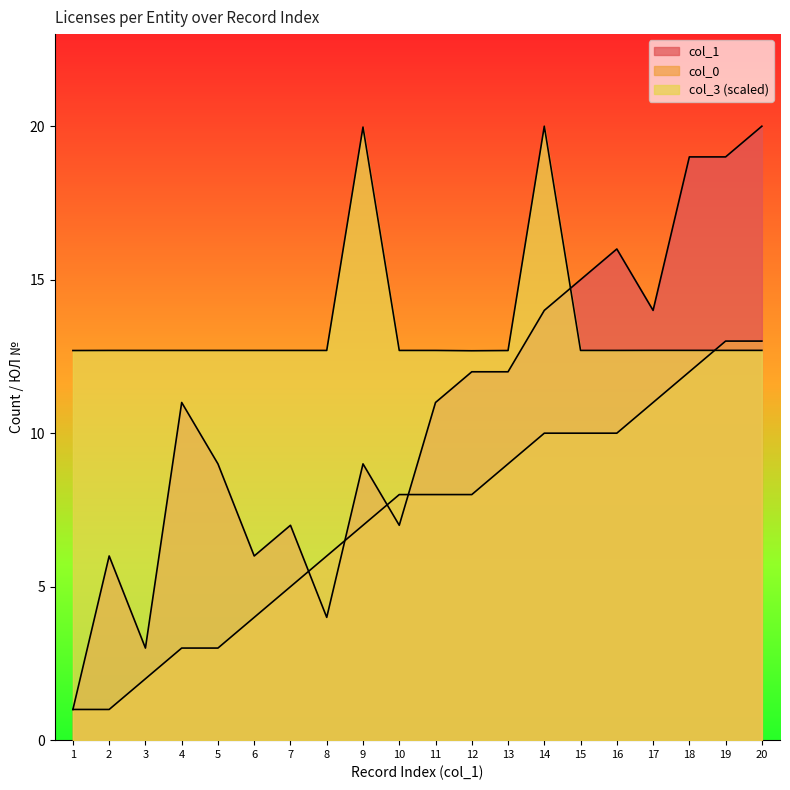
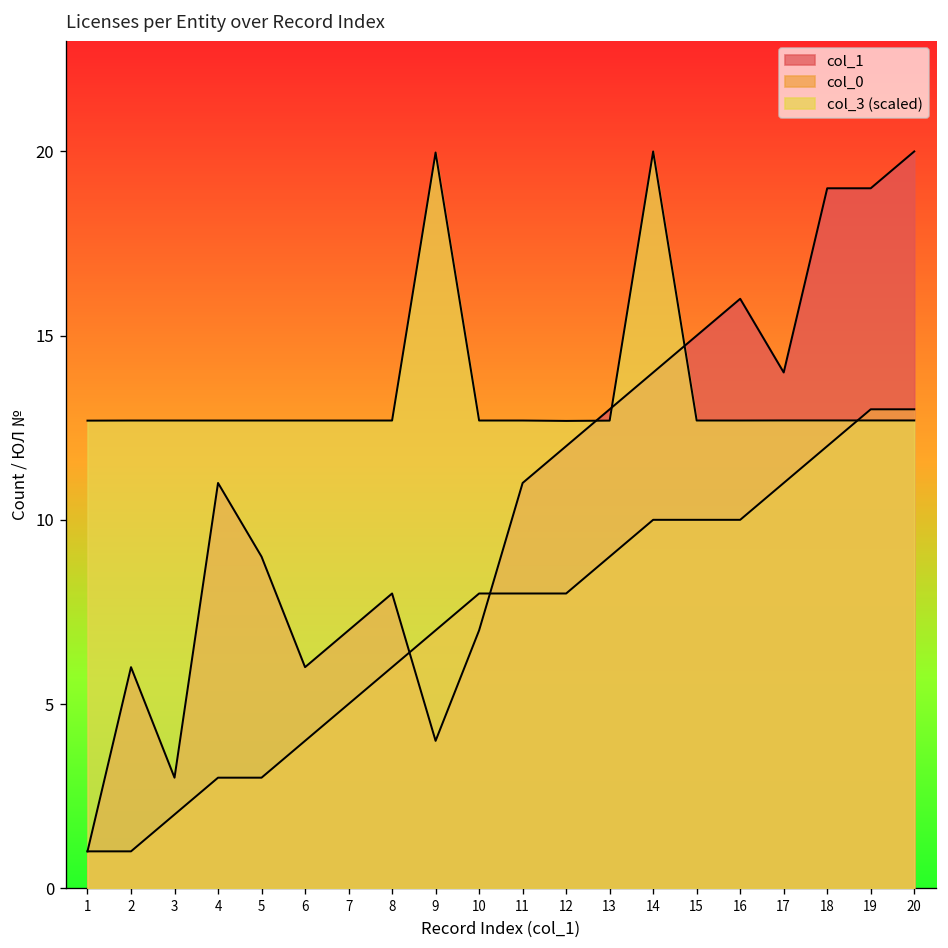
col_1, 8: 4 -> 8
col_1, 9: 9 -> 4
col_1, 13: 12 -> 13
